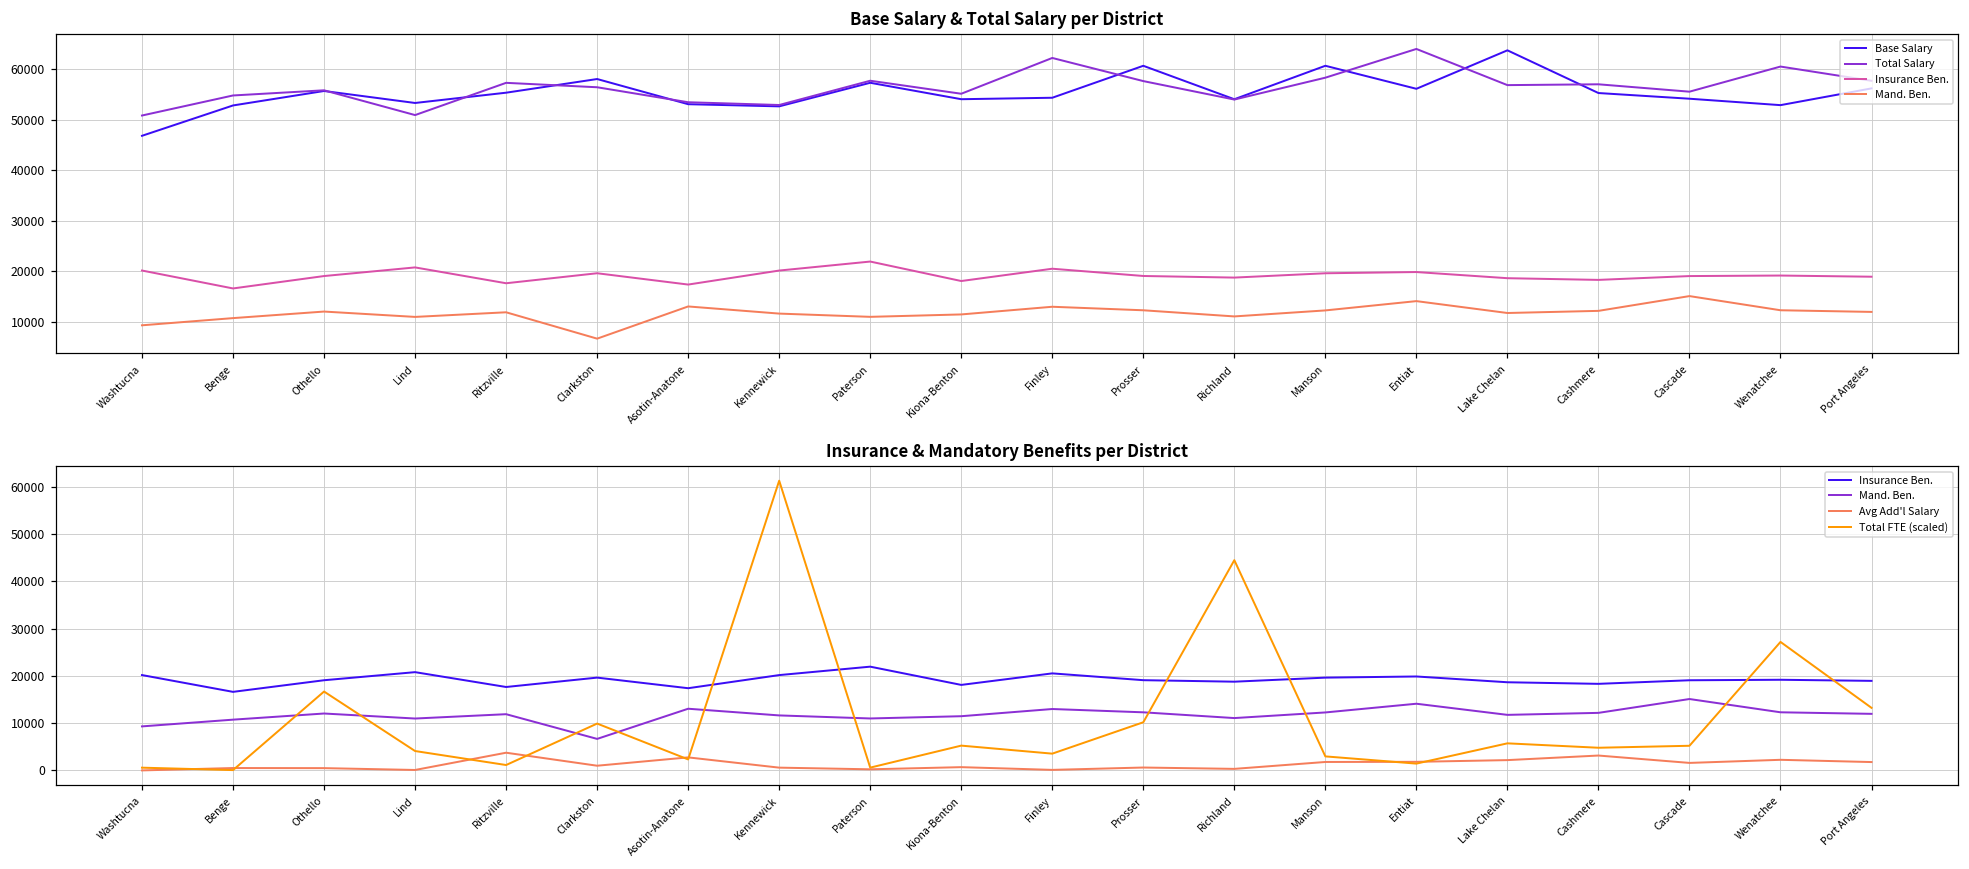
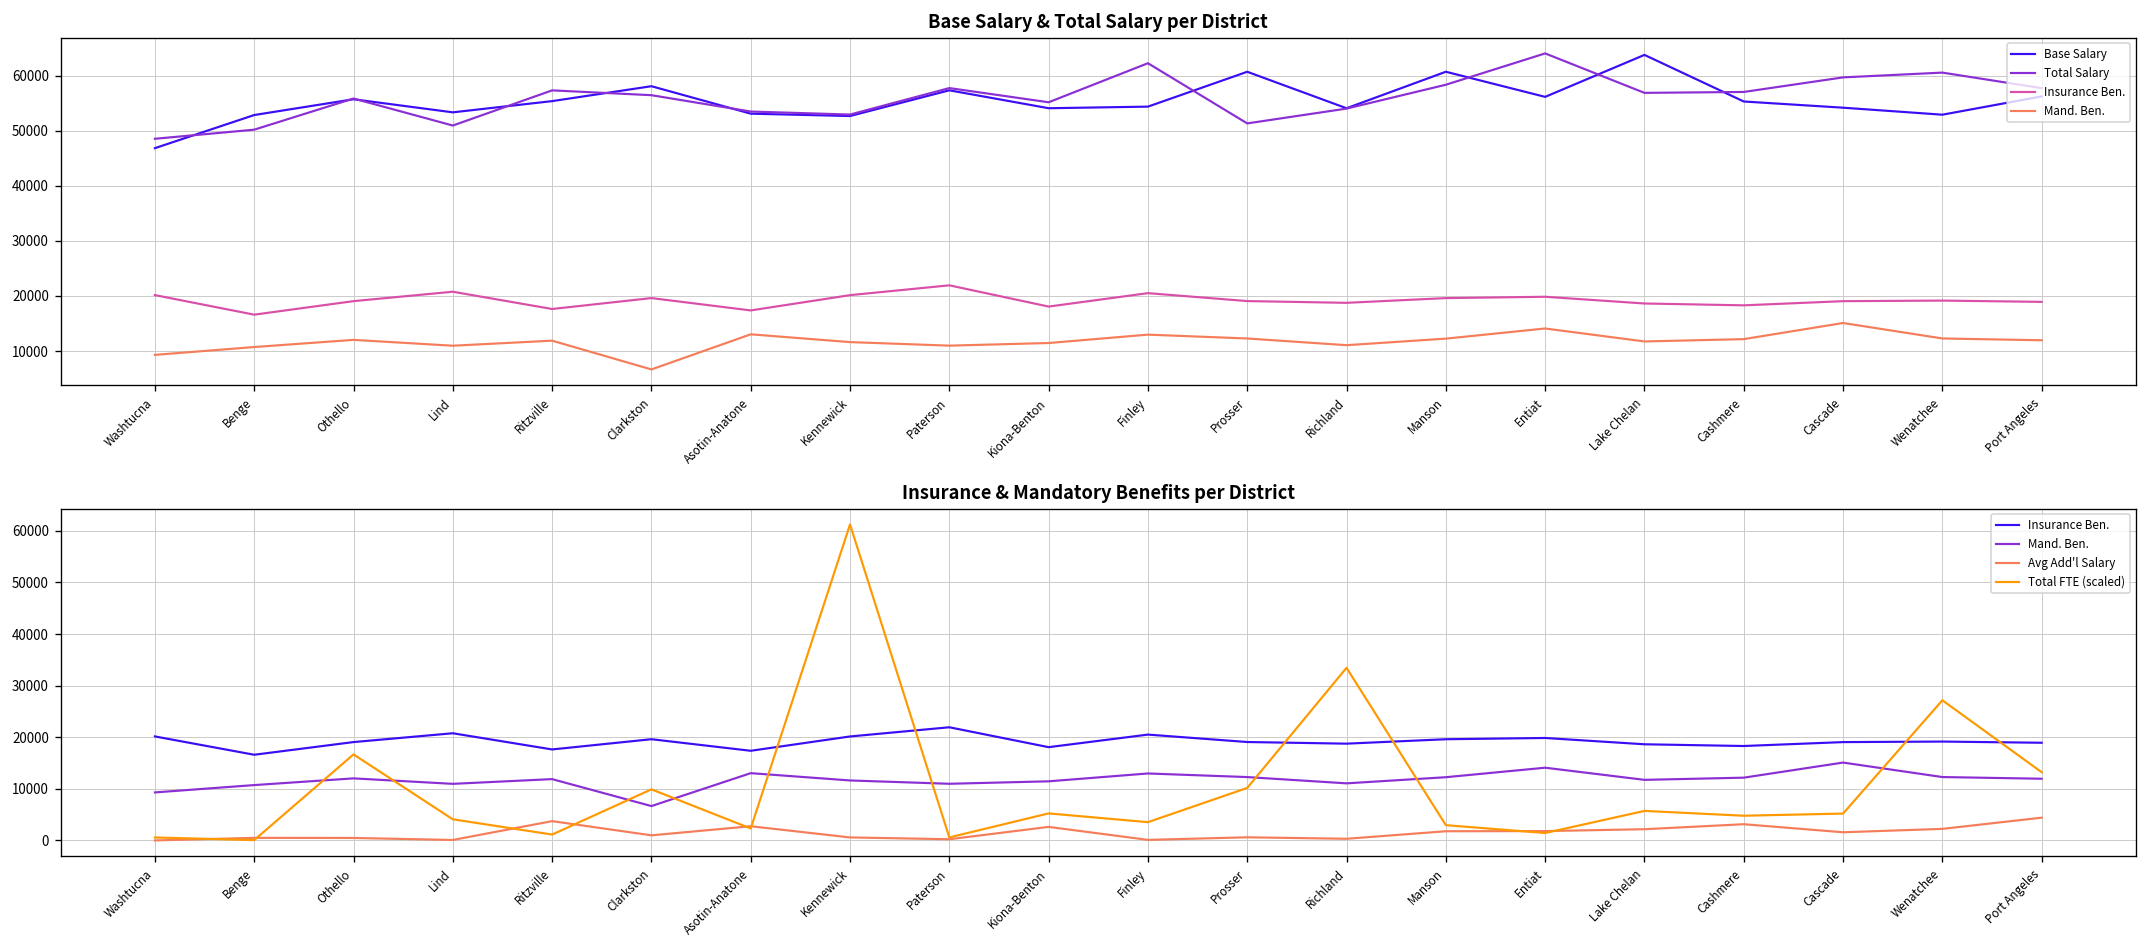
Base Salary & Total Salary per District, Total Salary, Washtucna: 51000 -> 49000
Base Salary & Total Salary per District, Total Salary, Benge: 55000 -> 50000
Base Salary & Total Salary per District, Total Salary, Prosser: 58000 -> 51000
Base Salary & Total Salary per District, Total Salary, Cascade: 56000 -> 60000
Insurance & Mandatory Benefits per District, Avg Add'l Salary, Kiona-Benton: 1000 -> 3000
Insurance & Mandatory Benefits per District, Total FTE (scaled), Richland: 44000 -> 33000
Insurance & Mandatory Benefits per District, Avg Add'l Salary, Port Angeles: 2000 -> 4000
